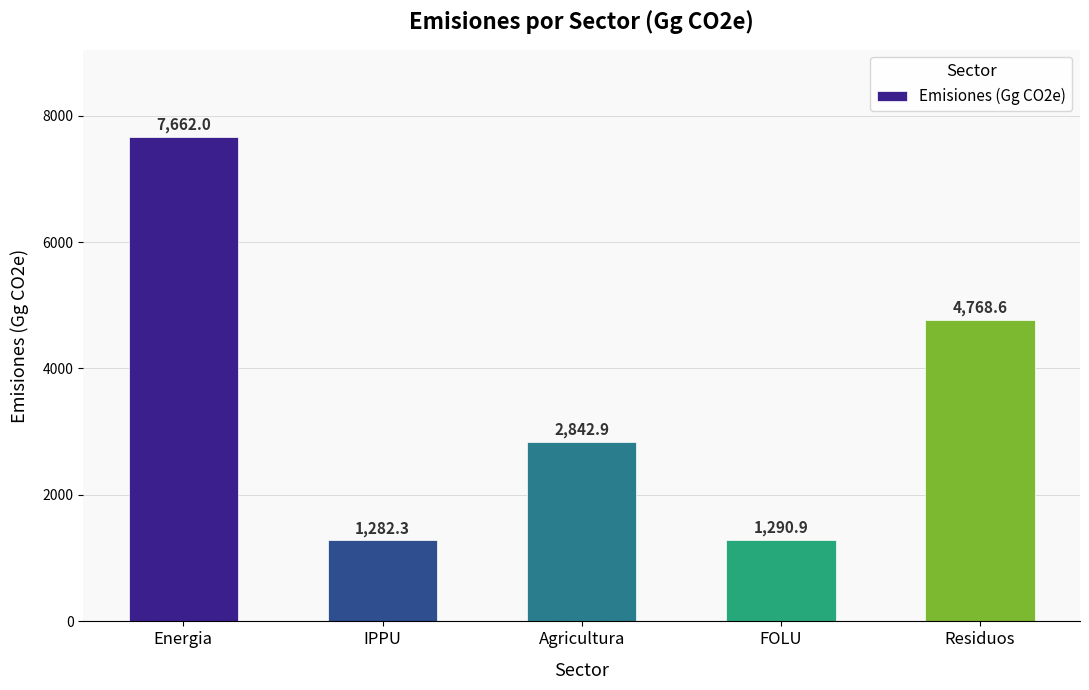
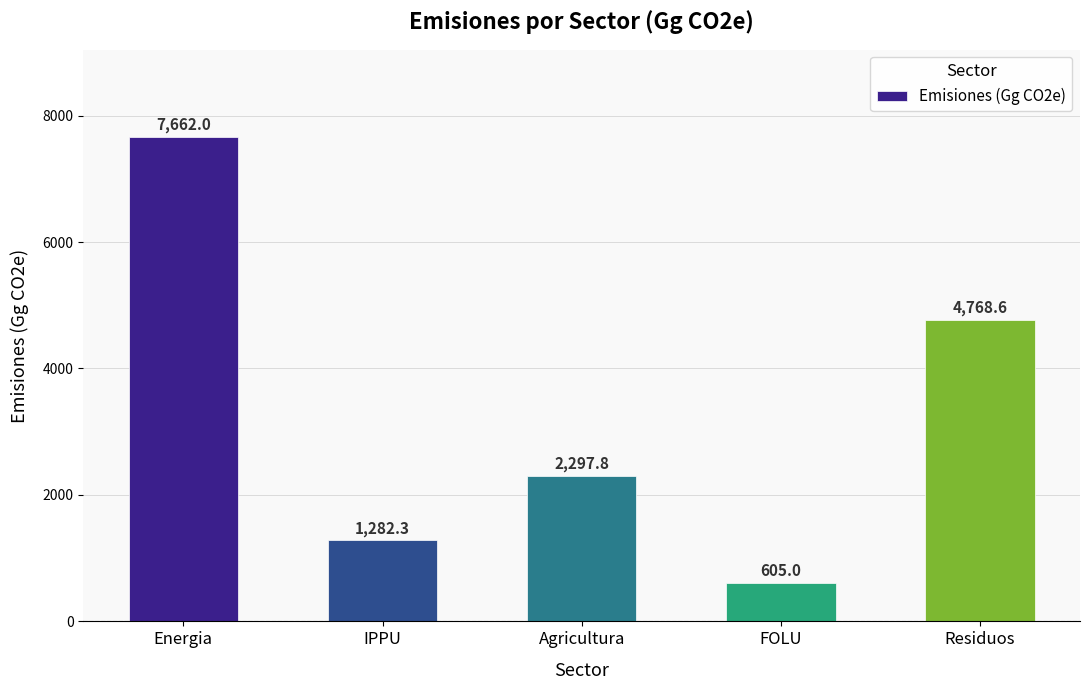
Agricultura: 2,842.9 -> 2,297.8
FOLU: 1,290.9 -> 605.0
